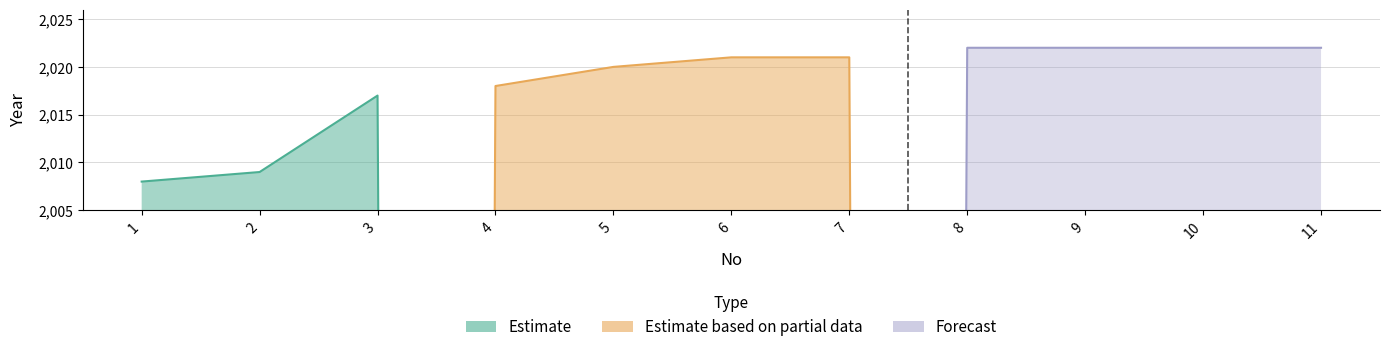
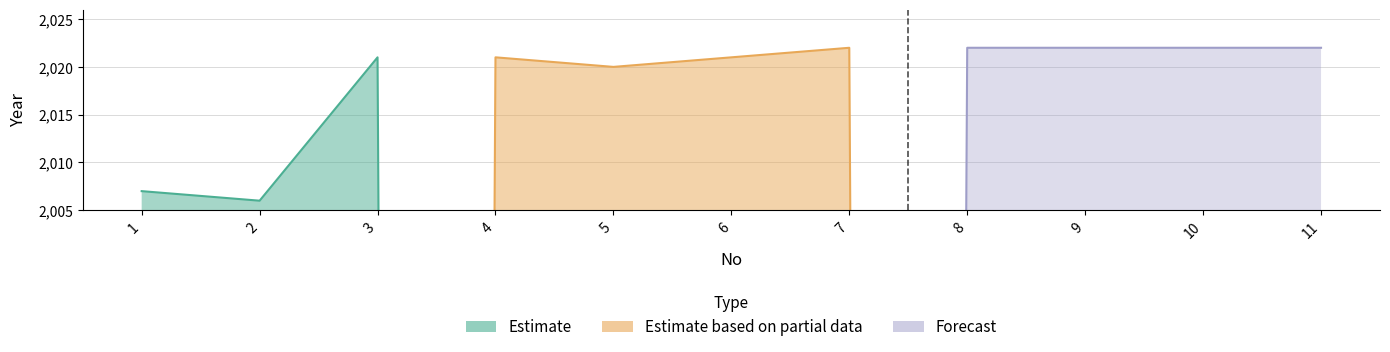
Estimate, 1: 2,008 -> 2,007
Estimate, 2: 2,009 -> 2,006
Estimate, 3: 2,017 -> 2,021
Estimate based on partial data, 4: 2,018 -> 2,021
Estimate based on partial data, 7: 2,021 -> 2,022
